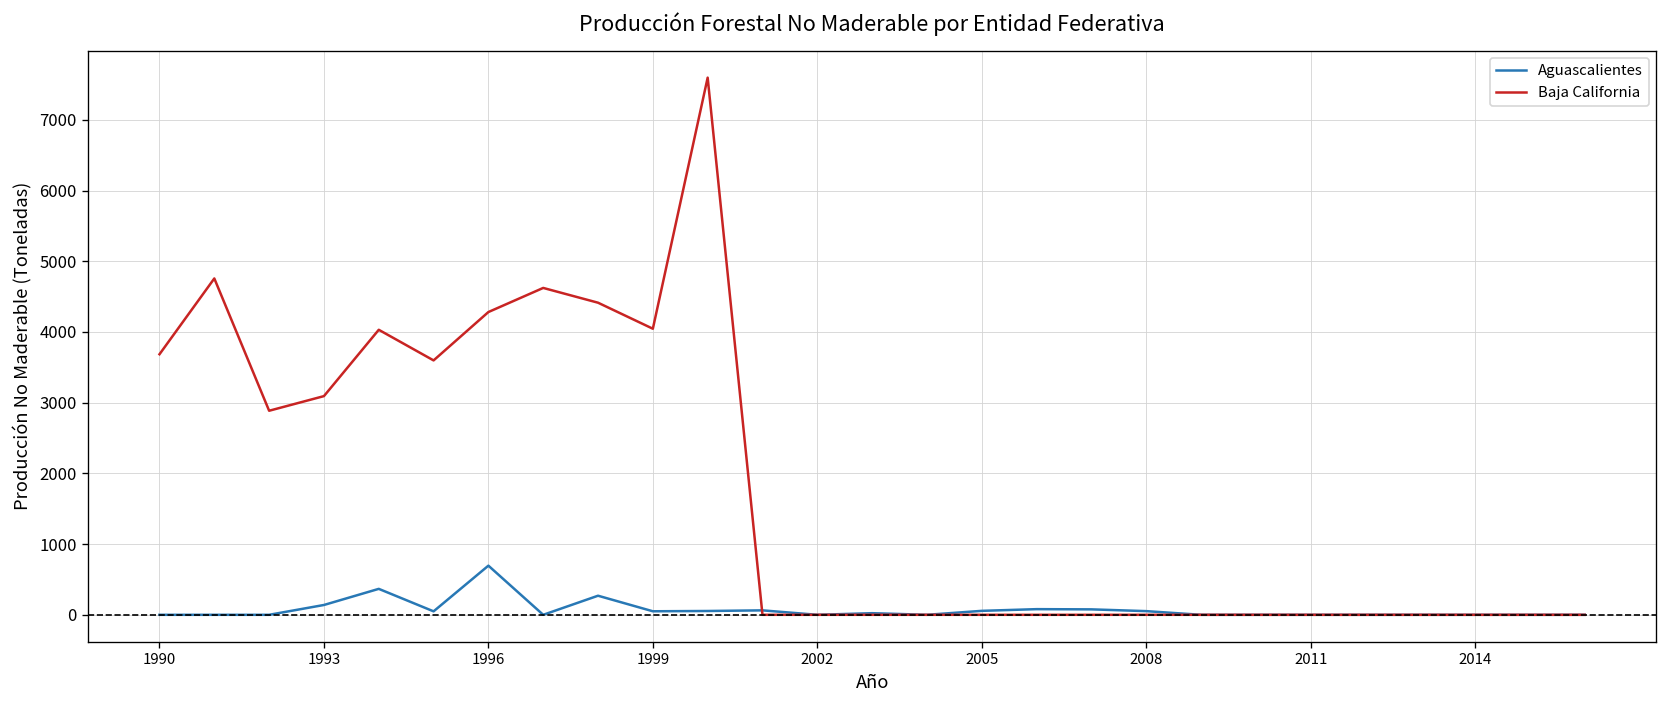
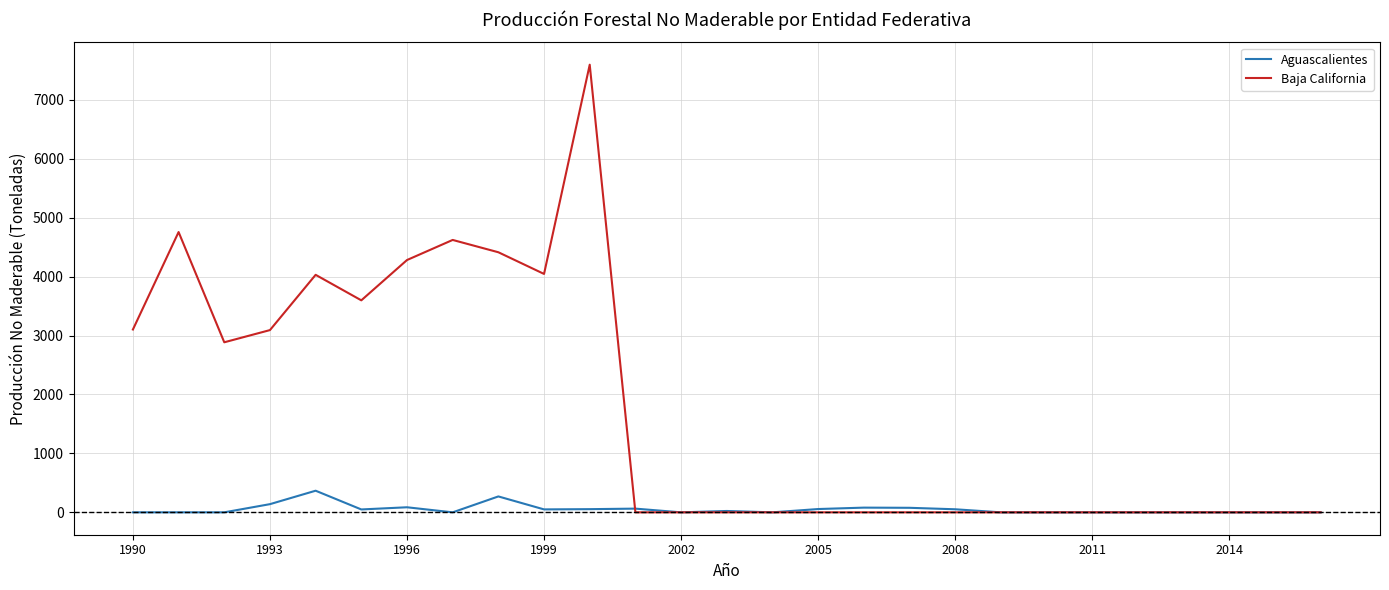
Baja California, 1990: 3700 -> 3100
Aguascalientes, 1996: 700 -> 100
